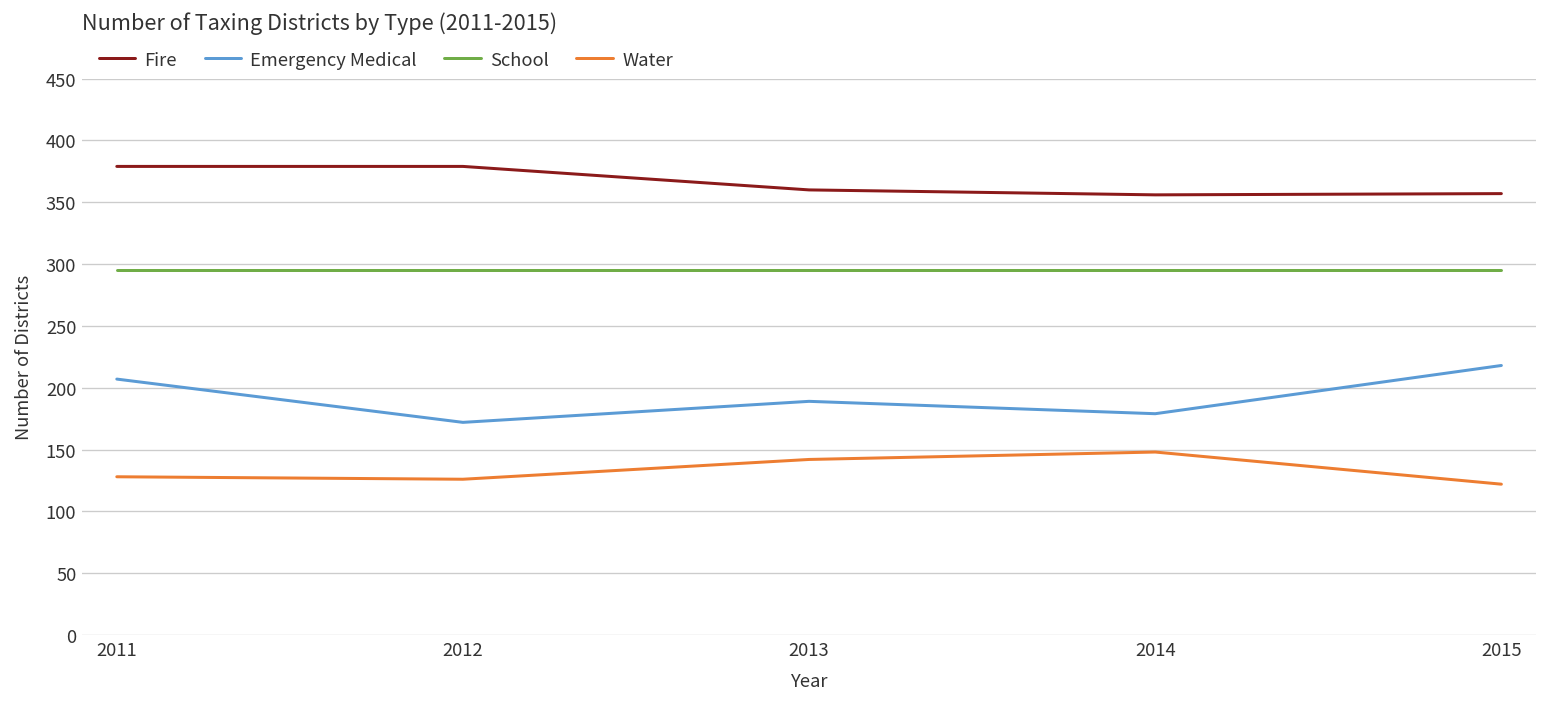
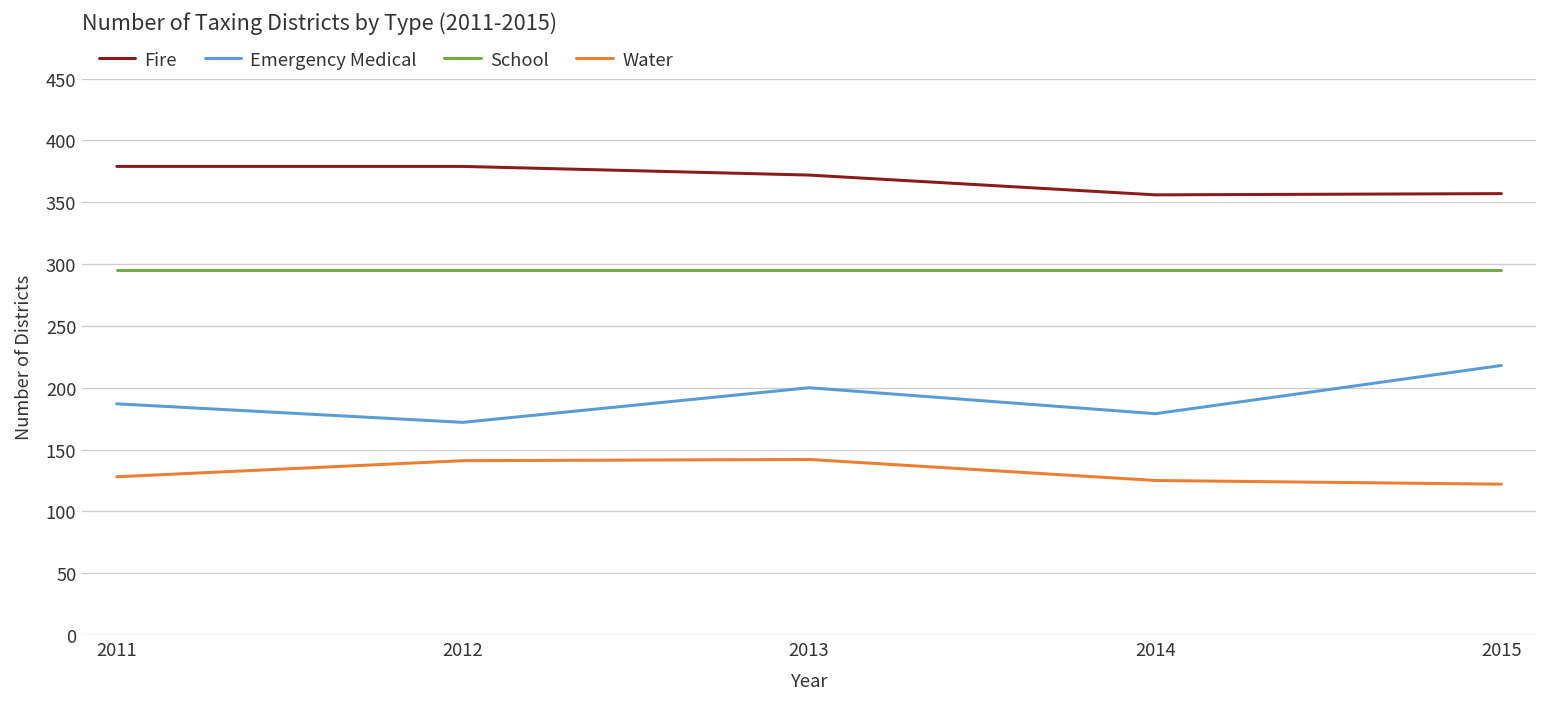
Emergency Medical, 2011: 207 -> 187
Water, 2012: 126 -> 141
Fire, 2013: 360 -> 372
Emergency Medical, 2013: 189 -> 200
Water, 2014: 148 -> 125
